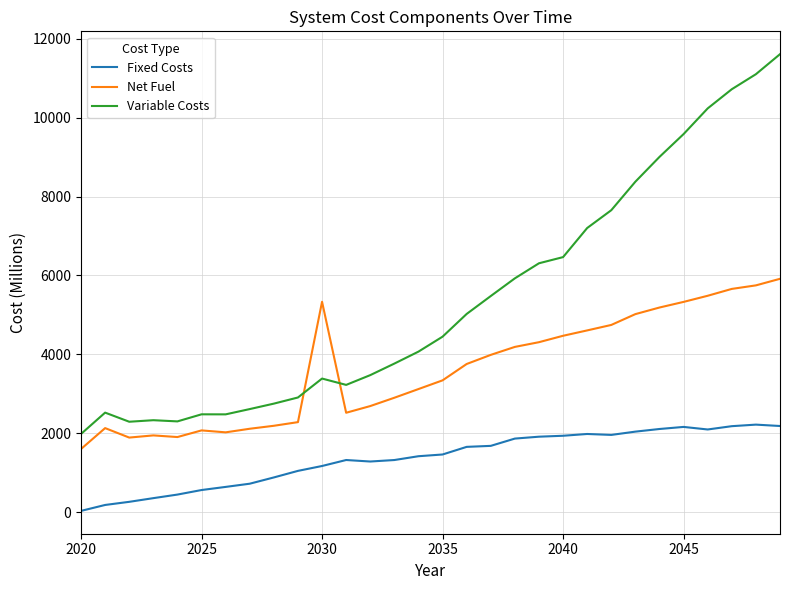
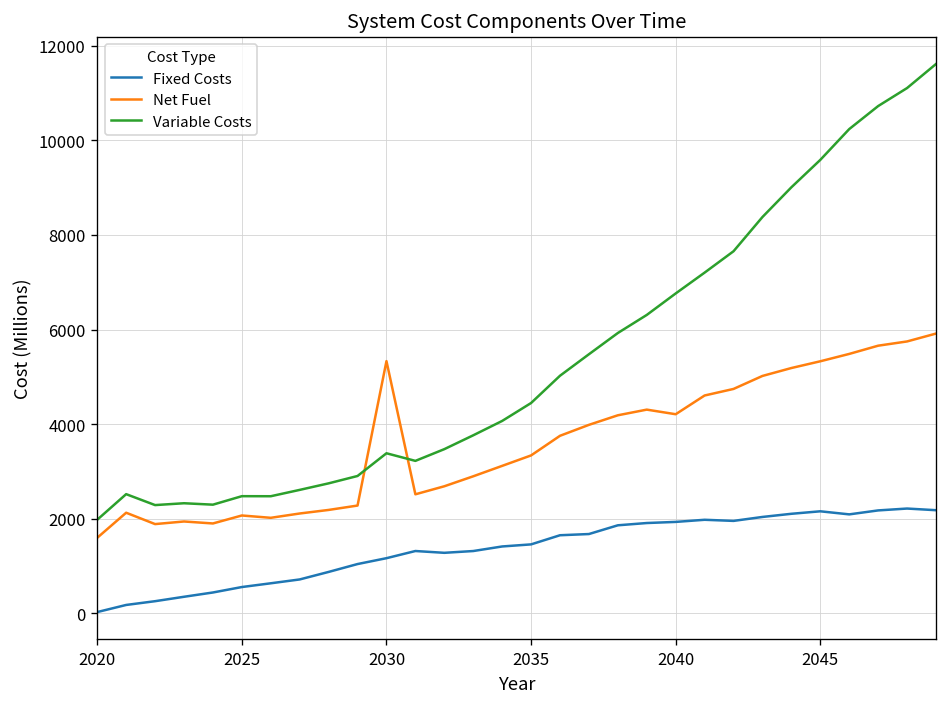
Net Fuel, 2040: 4500 -> 4200
Variable Costs, 2040: 6500 -> 6800
